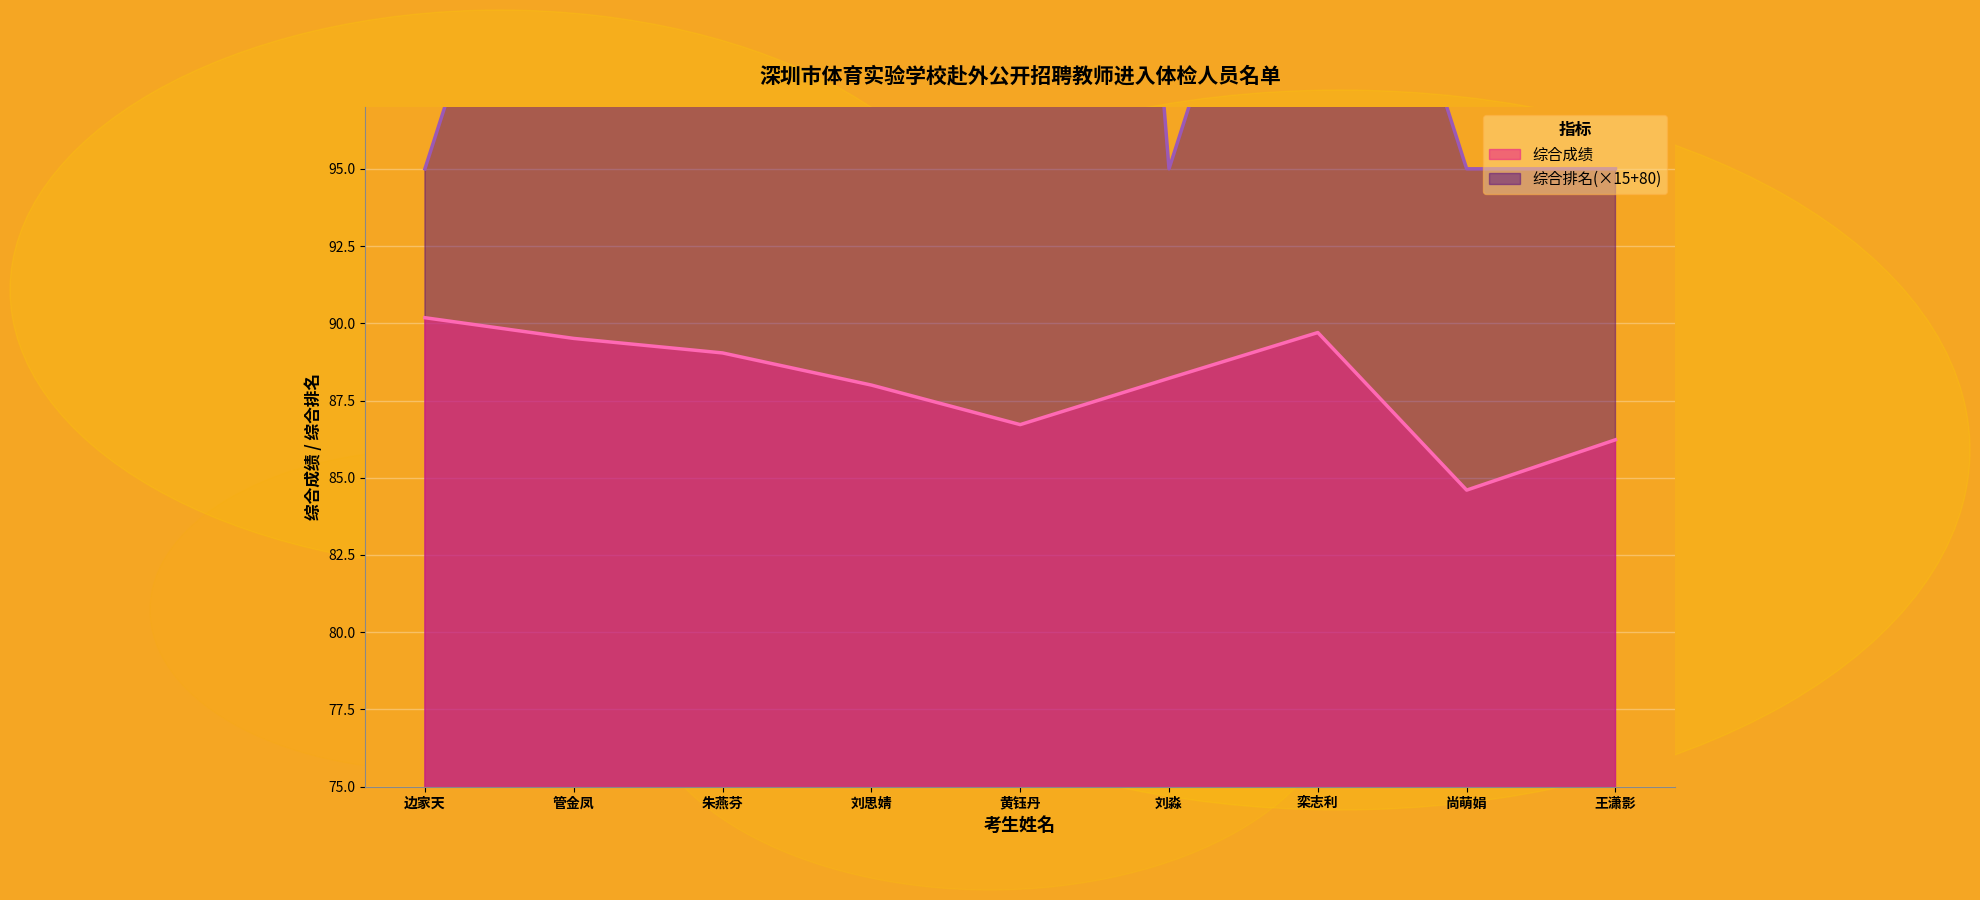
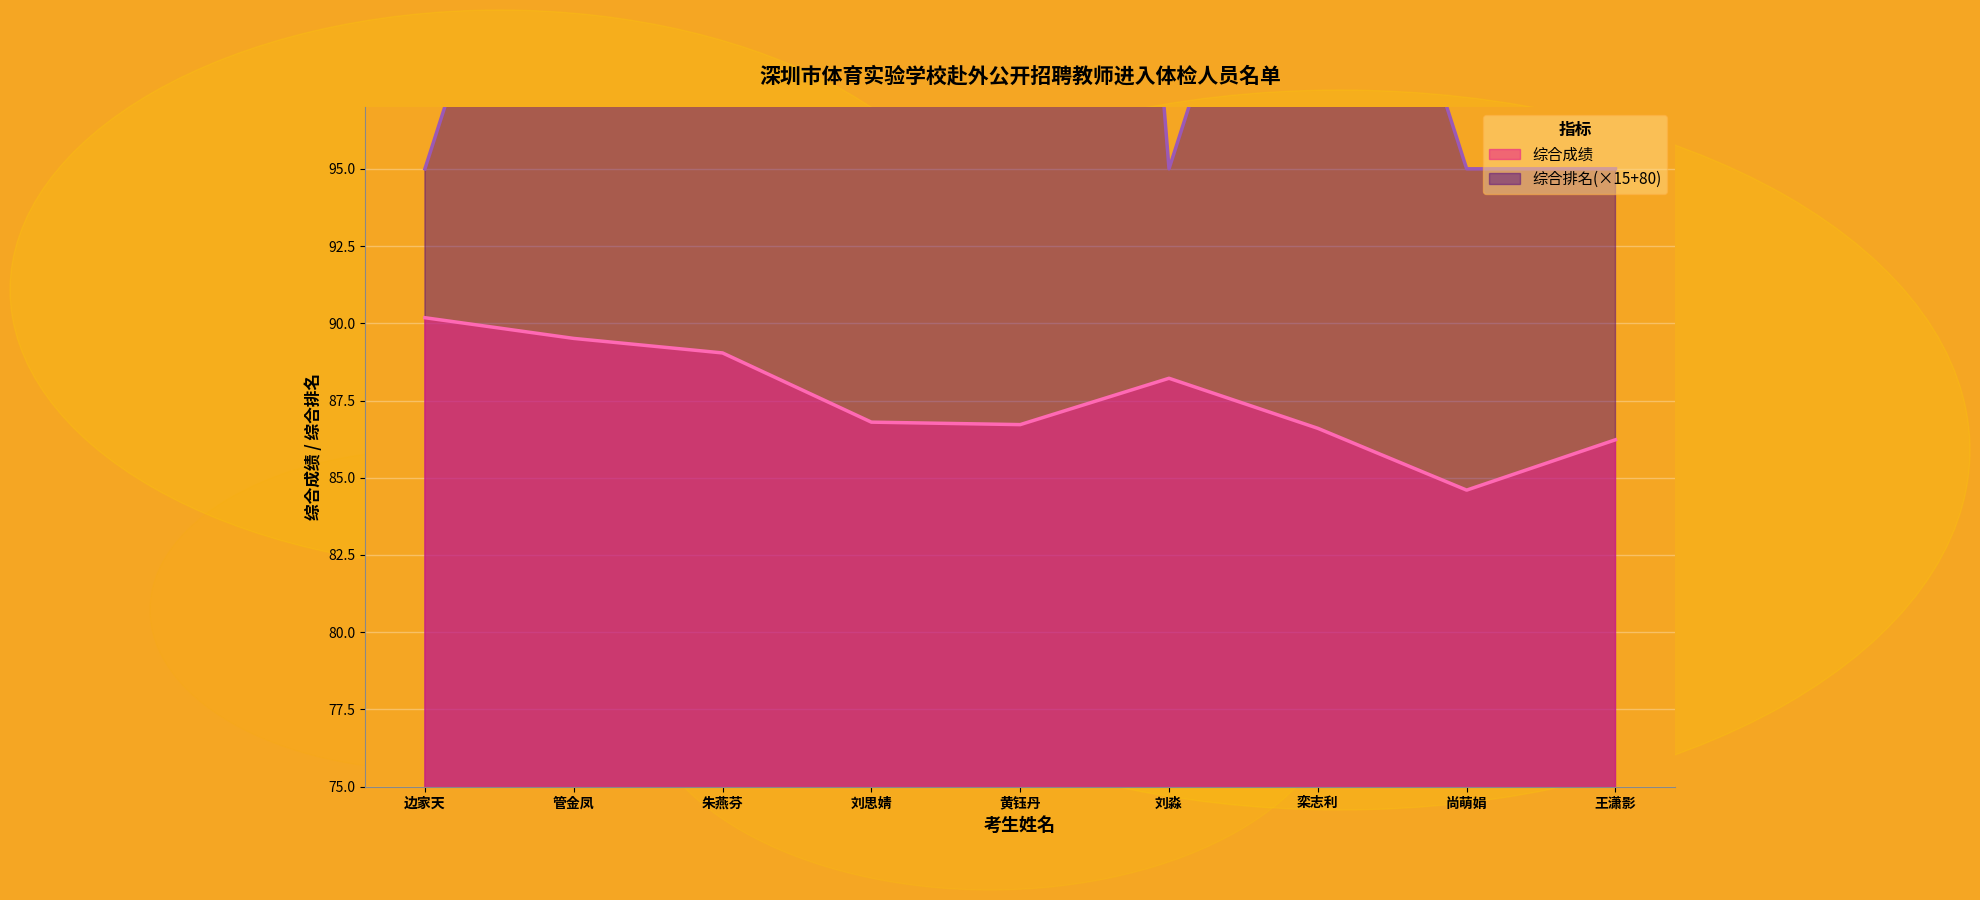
综合成绩, 刘思婧: 88.0 -> 86.8
综合成绩, 栾志利: 89.7 -> 86.6
